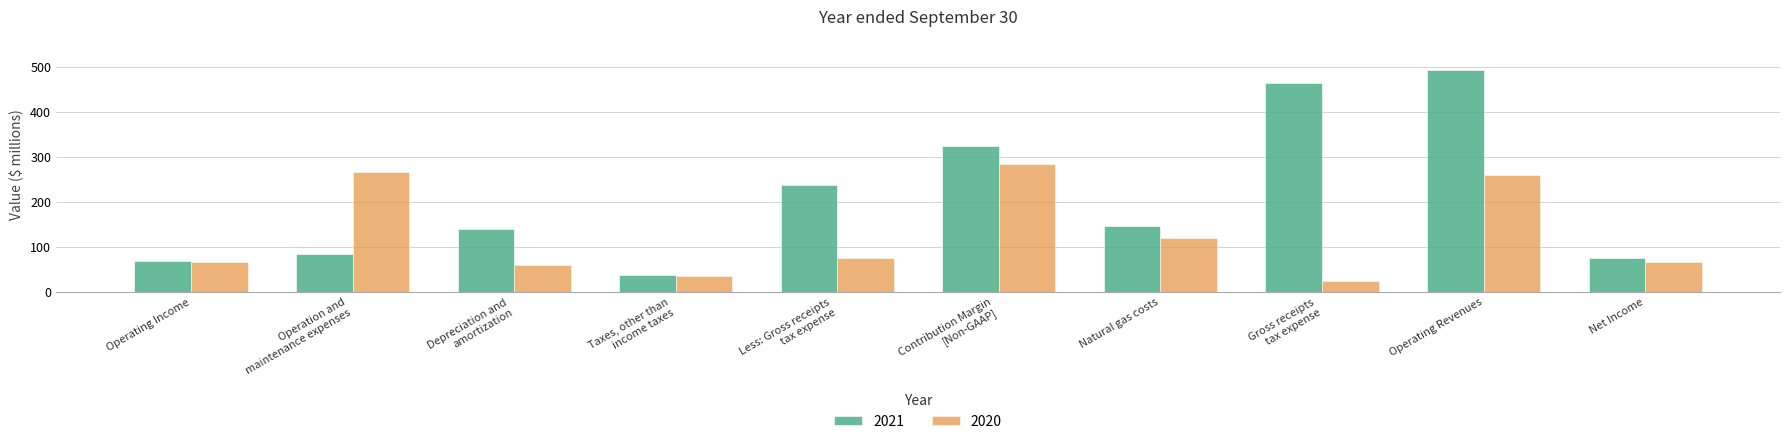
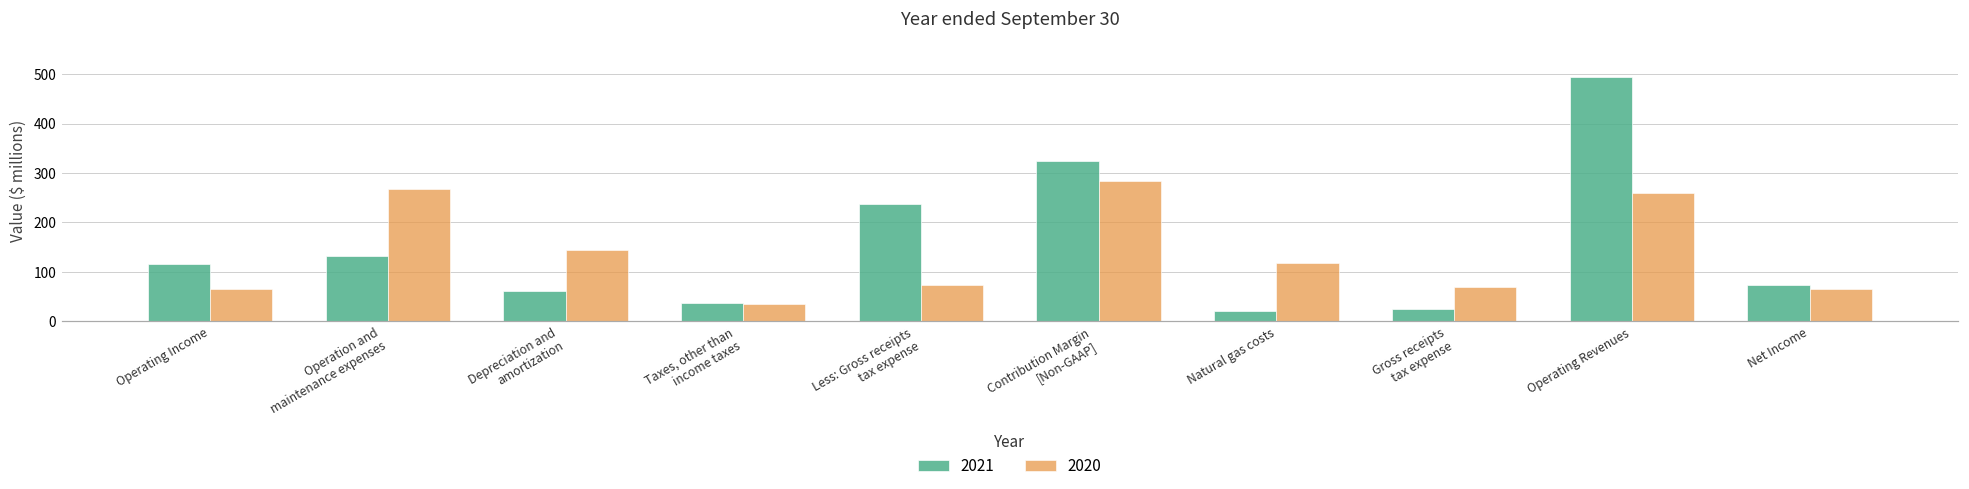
2021, Operating Income: 70 -> 120
2021, Operation and maintenance expenses: 80 -> 130
2021, Depreciation and amortization: 140 -> 60
2020, Depreciation and amortization: 60 -> 150
2021, Natural gas costs: 150 -> 20
2021, Gross receipts tax expense: 460 -> 30
2020, Gross receipts tax expense: 20 -> 70
